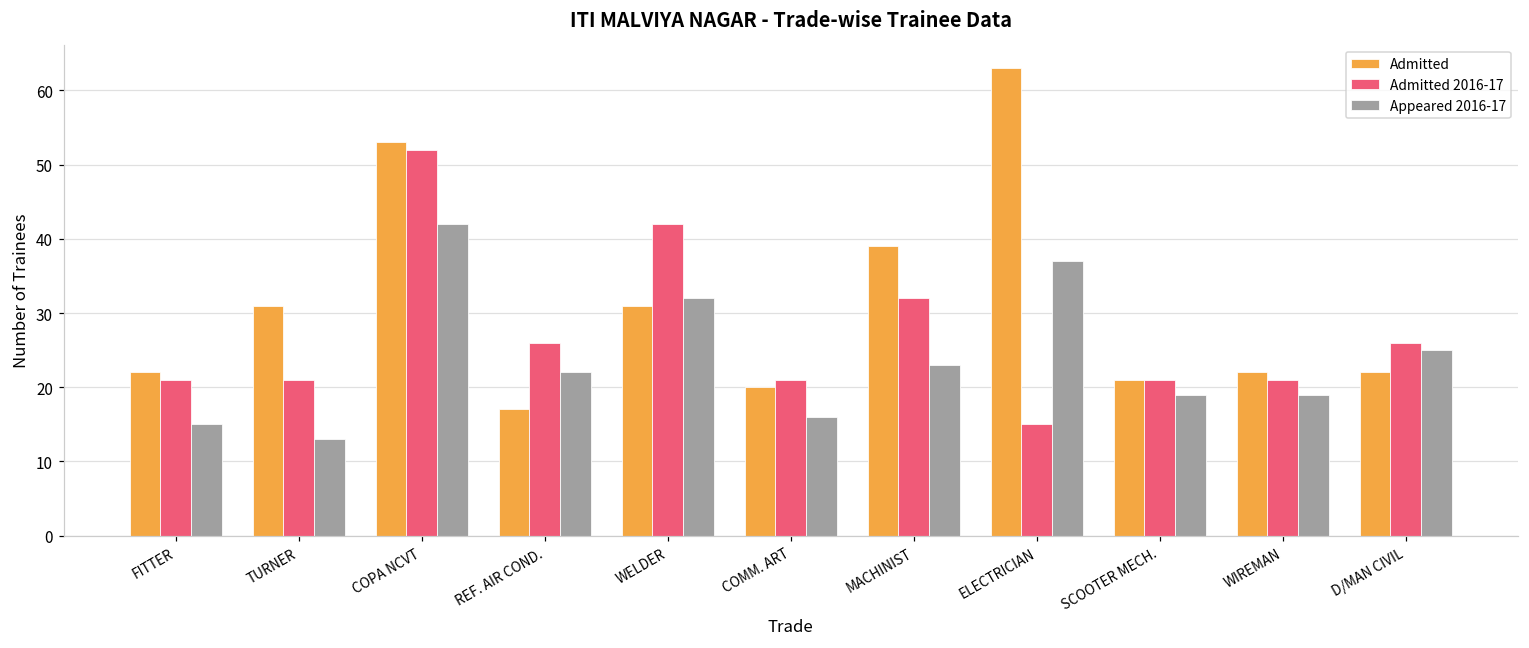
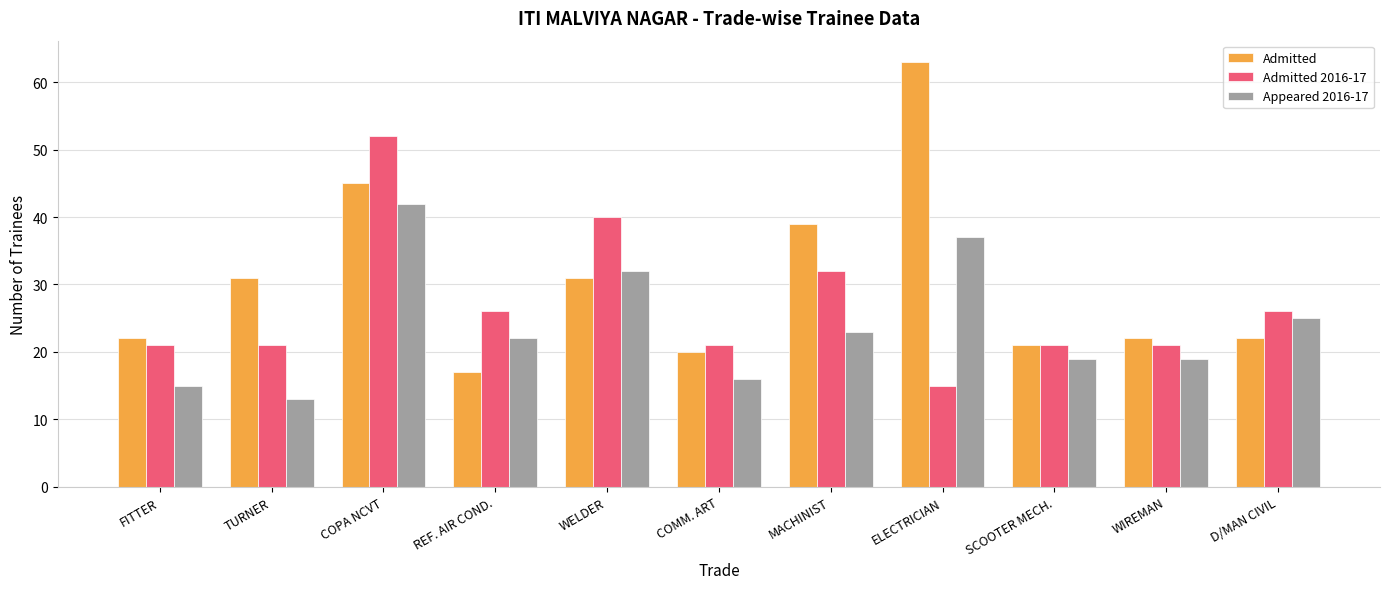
Admitted, COPA NCVT: 53 -> 45
Admitted 2016-17, WELDER: 42 -> 40
